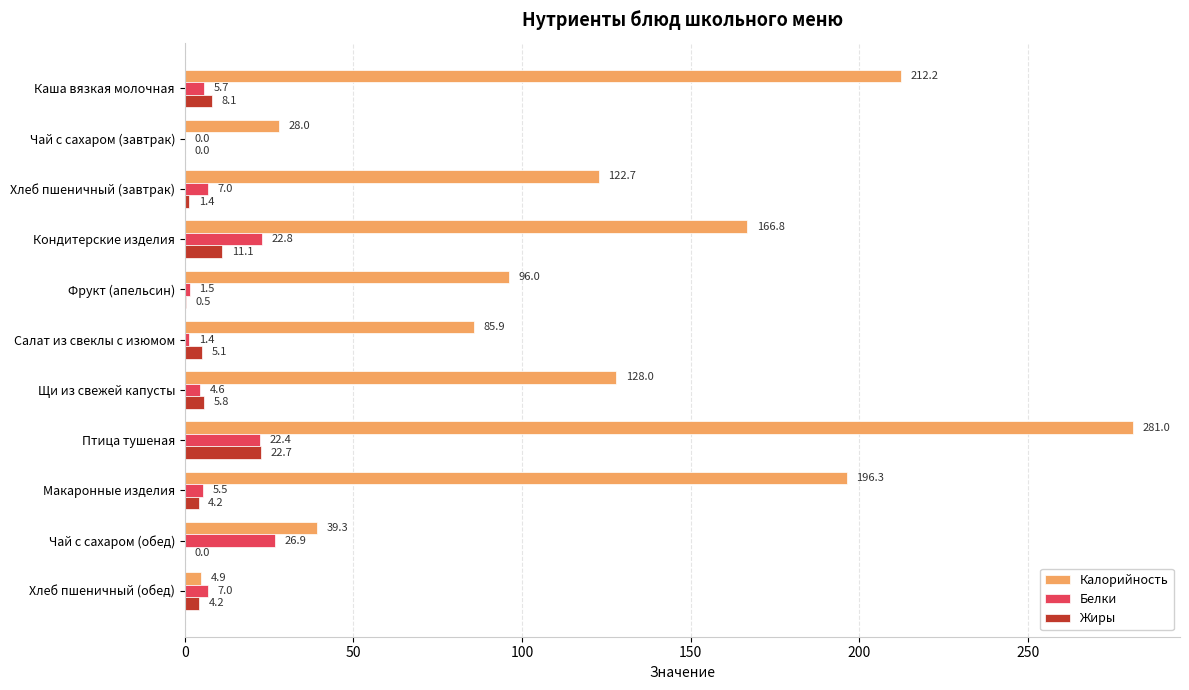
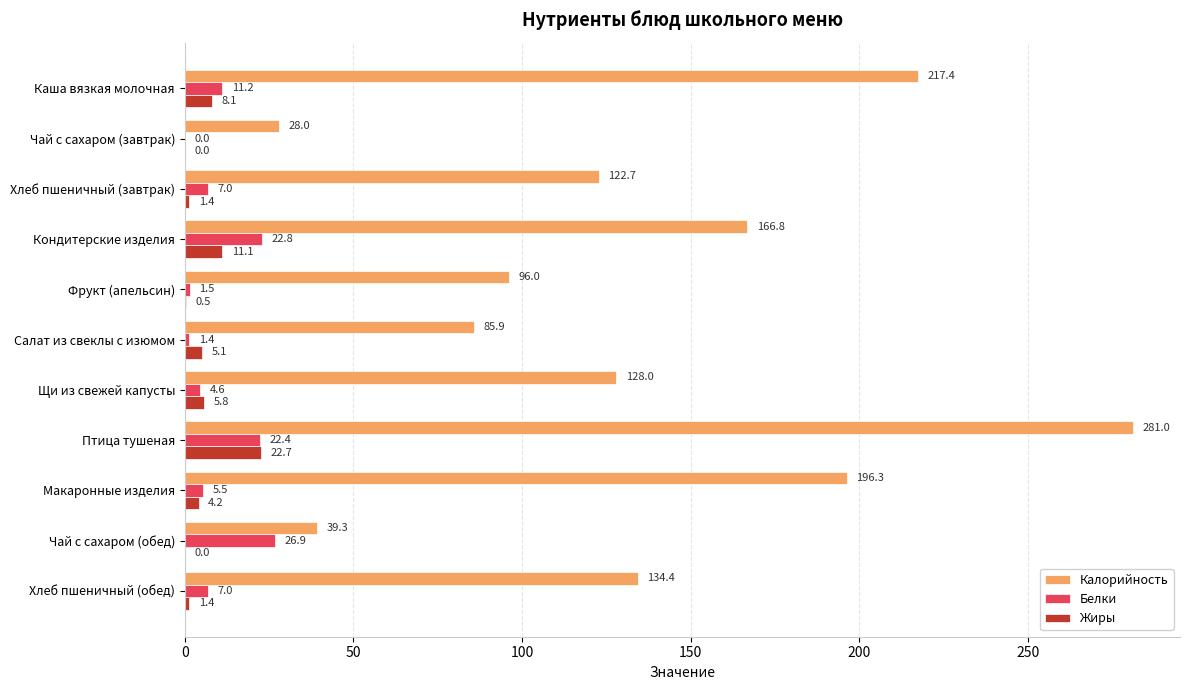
Калорийность, Каша вязкая молочная: 212.2 -> 217.4
Белки, Каша вязкая молочная: 5.7 -> 11.2
Калорийность, Хлеб пшеничный (обед): 4.9 -> 134.4
Жиры, Хлеб пшеничный (обед): 4.2 -> 1.4
